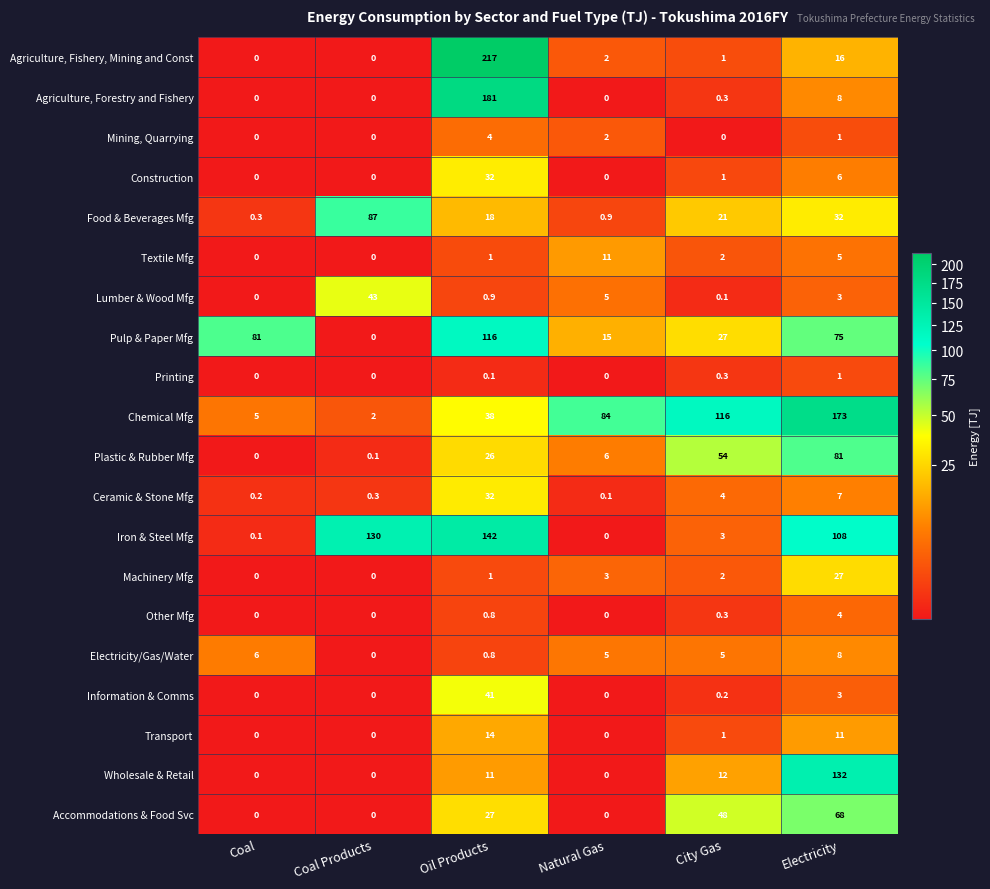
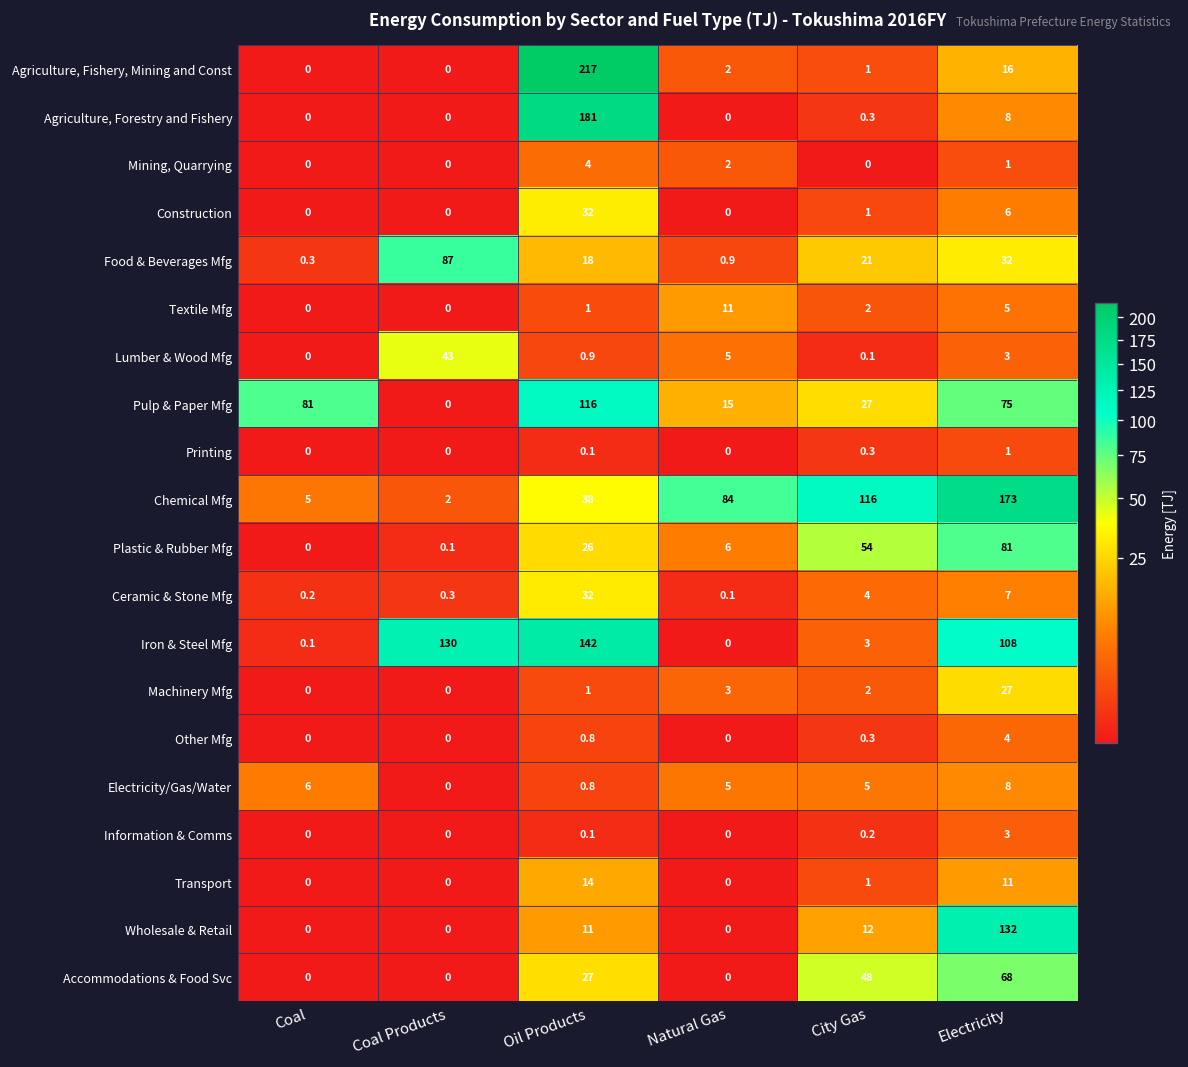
Information & Comms, Oil Products: 41 -> 0.1
